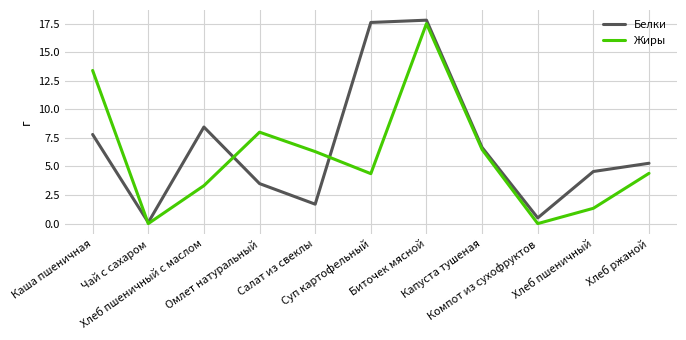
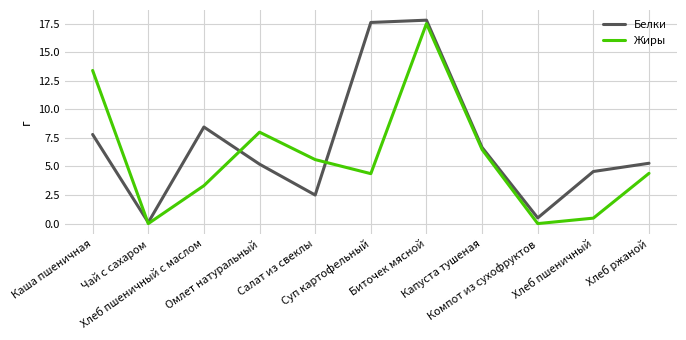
Белки, Омлет натуральный: 3.5 -> 5.2
Белки, Салат из свеклы: 1.7 -> 2.5
Жиры, Салат из свеклы: 6.3 -> 5.6
Жиры, Хлеб пшеничный: 1.3 -> 0.5
